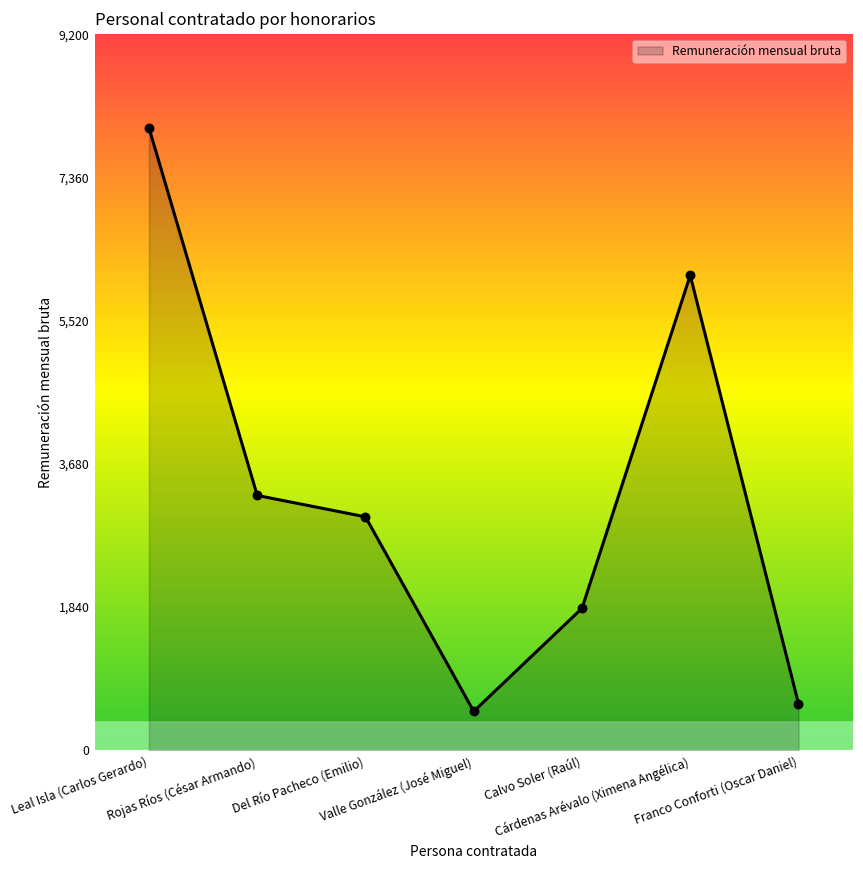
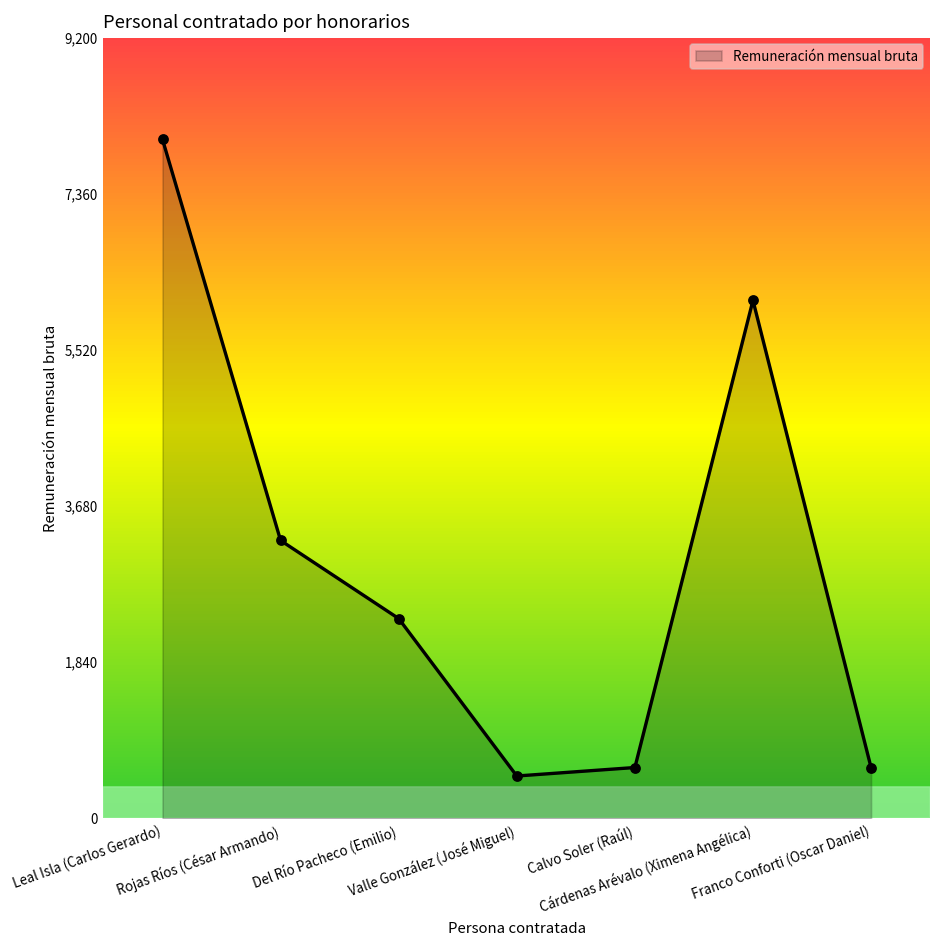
Del Río Pacheco (Emilio): 3,000 -> 2,400
Calvo Soler (Raúl): 1,800 -> 600
